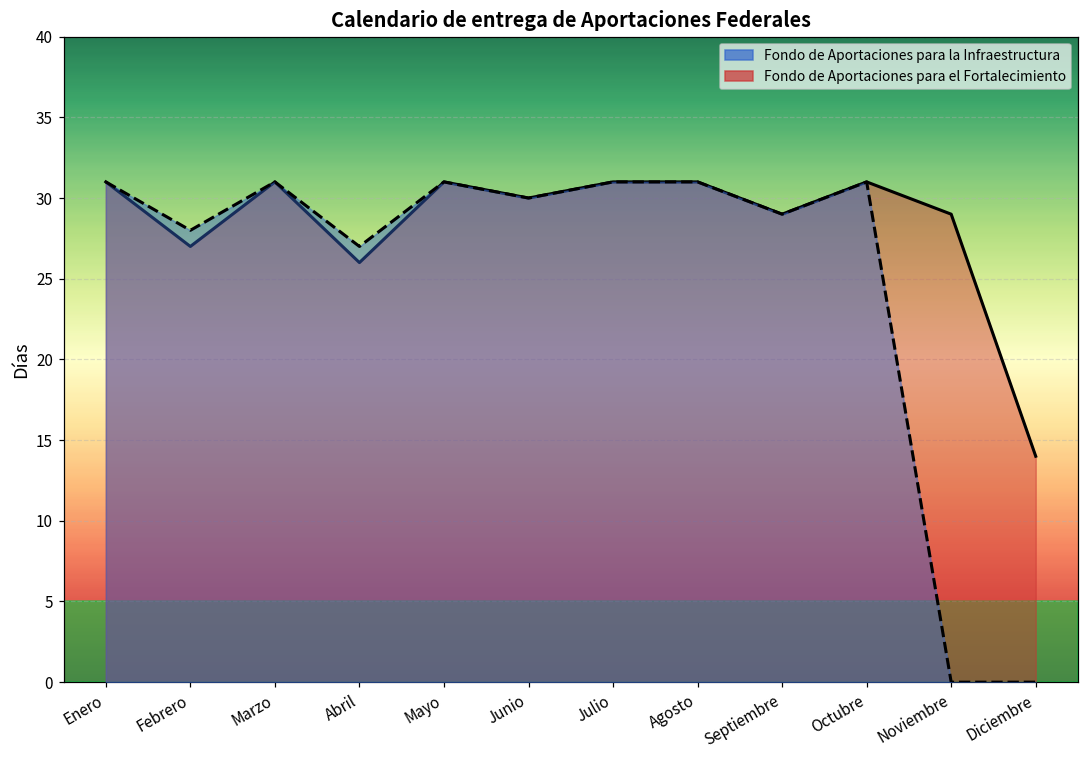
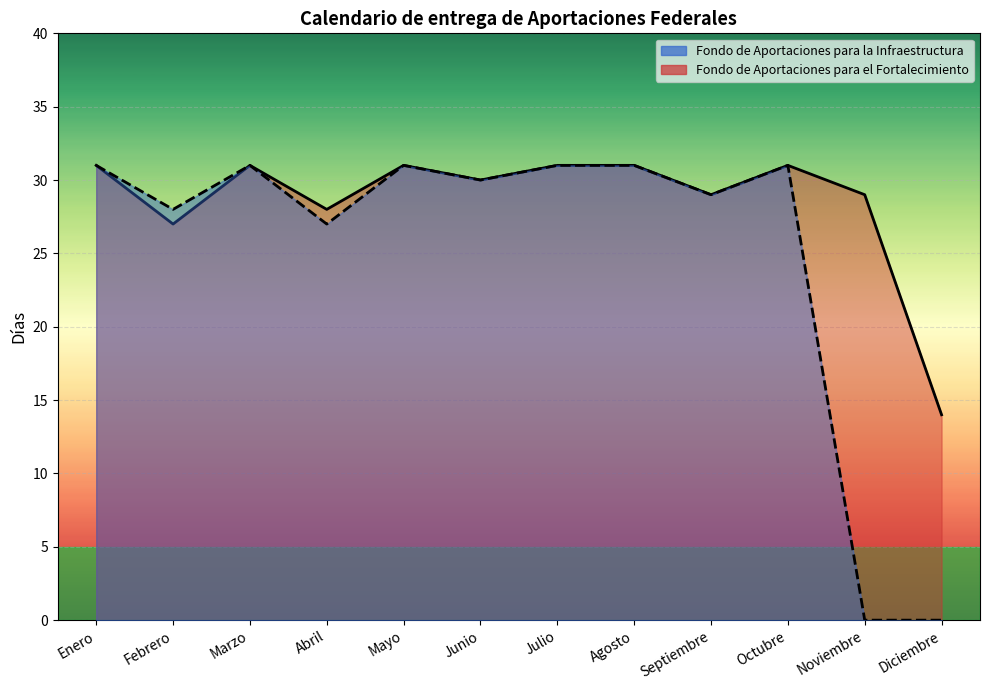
Fondo de Aportaciones para el Fortalecimiento, Abril: 26 -> 28
